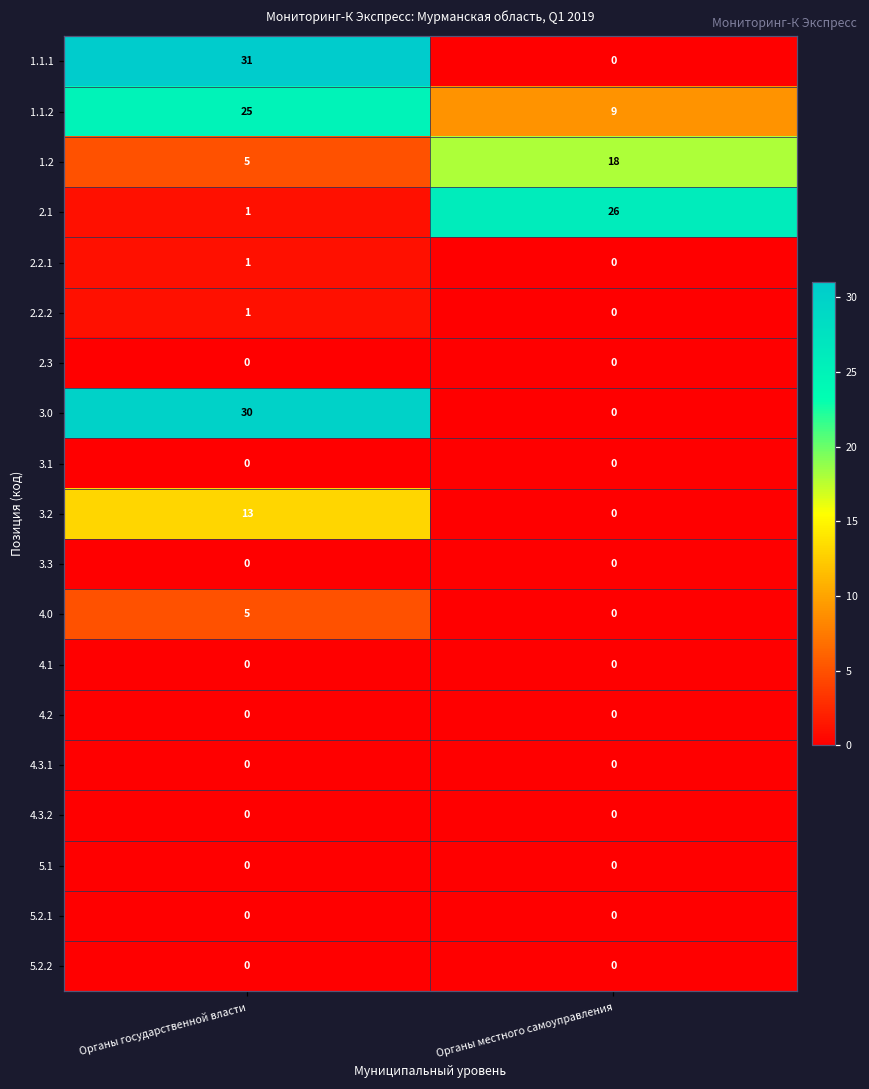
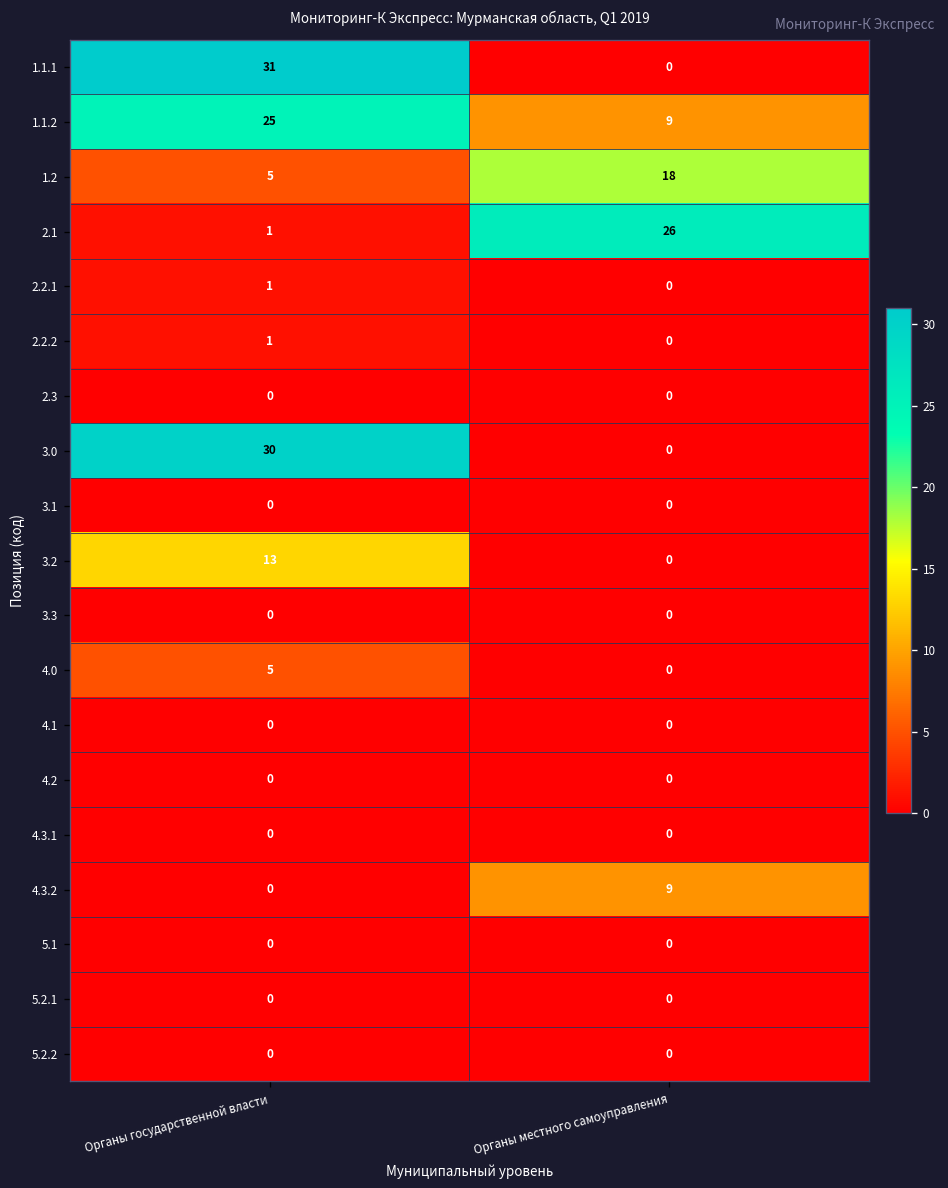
4.3.2, Органы местного самоуправления: 0 -> 9
